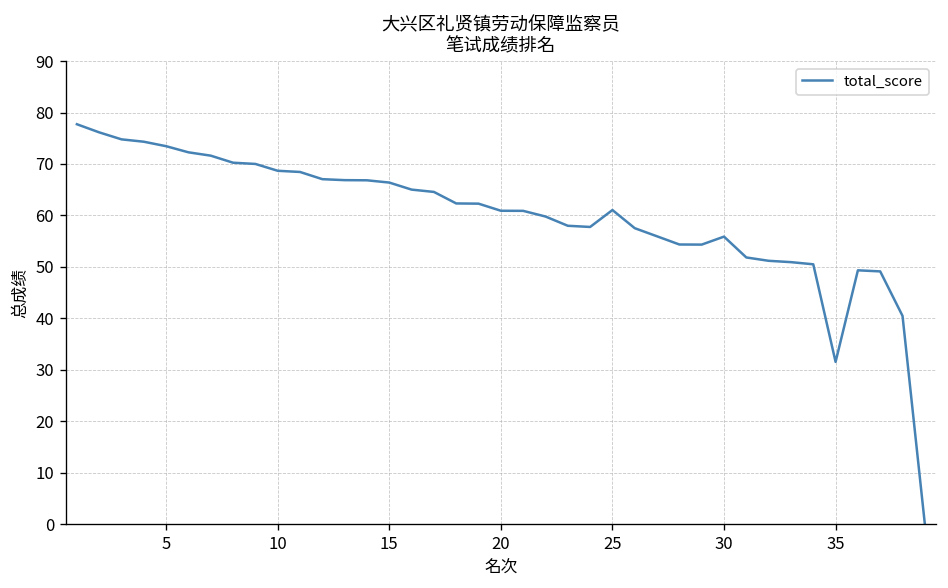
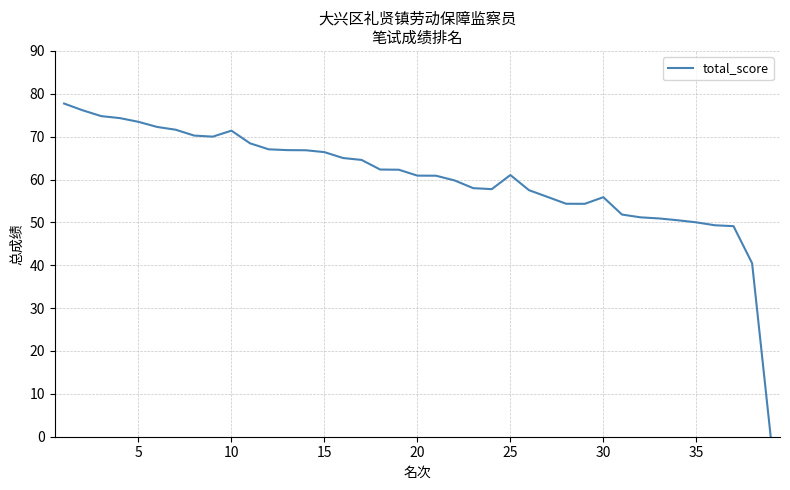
10: 69 -> 71
35: 32 -> 50
